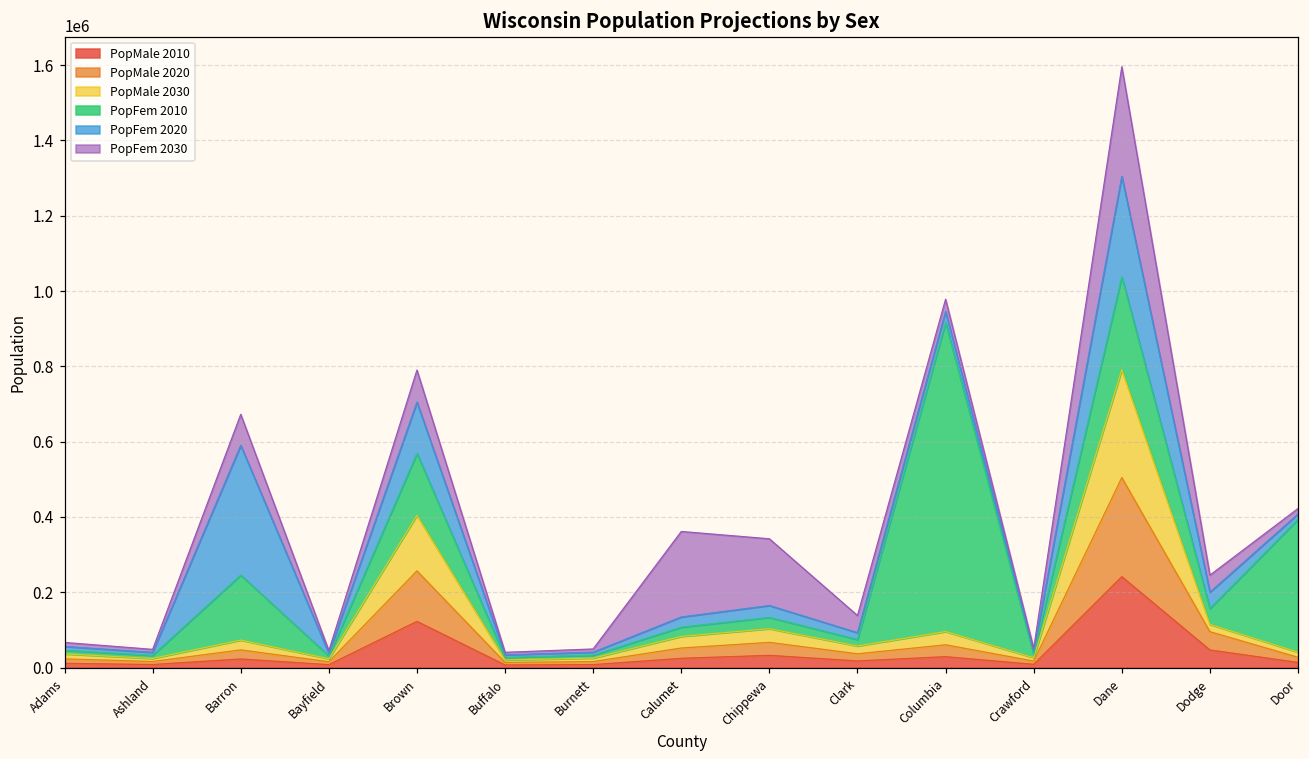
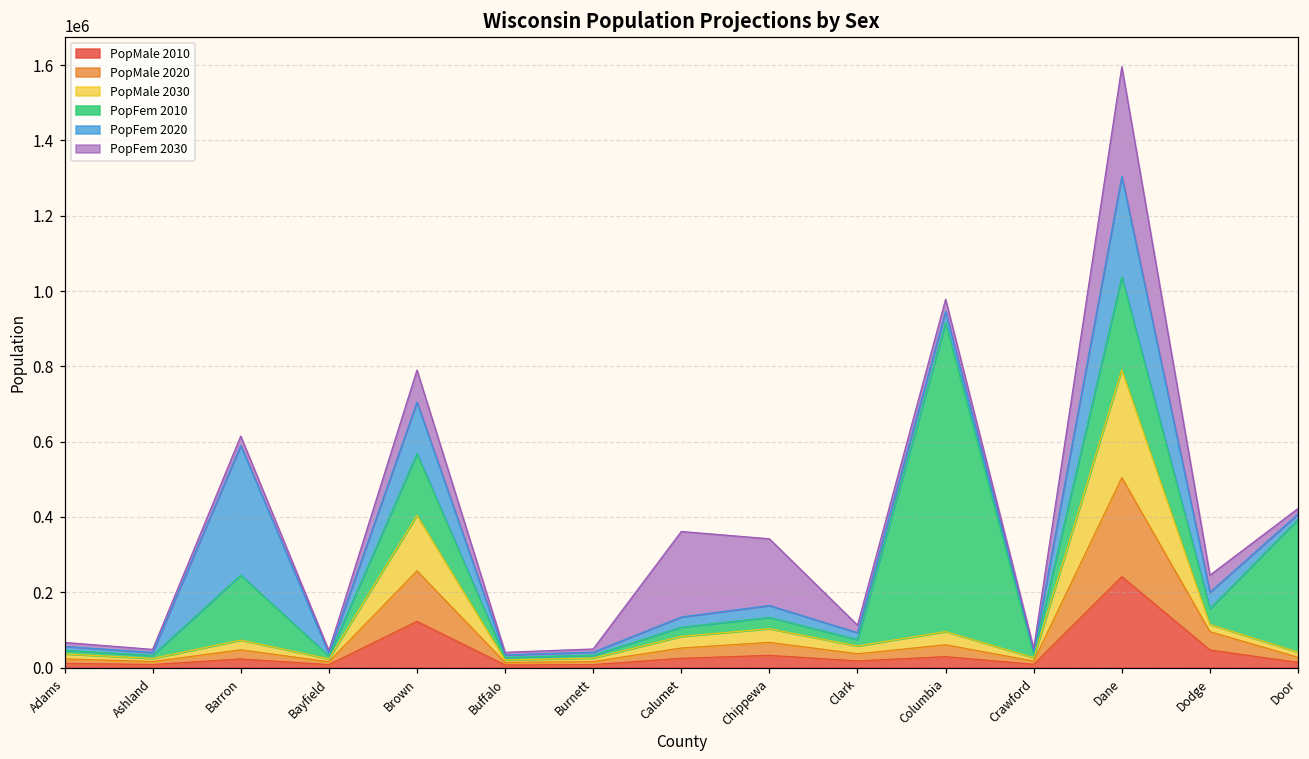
PopFem 2030, Barron: 80000 -> 20000
PopFem 2030, Clark: 50000 -> 20000
